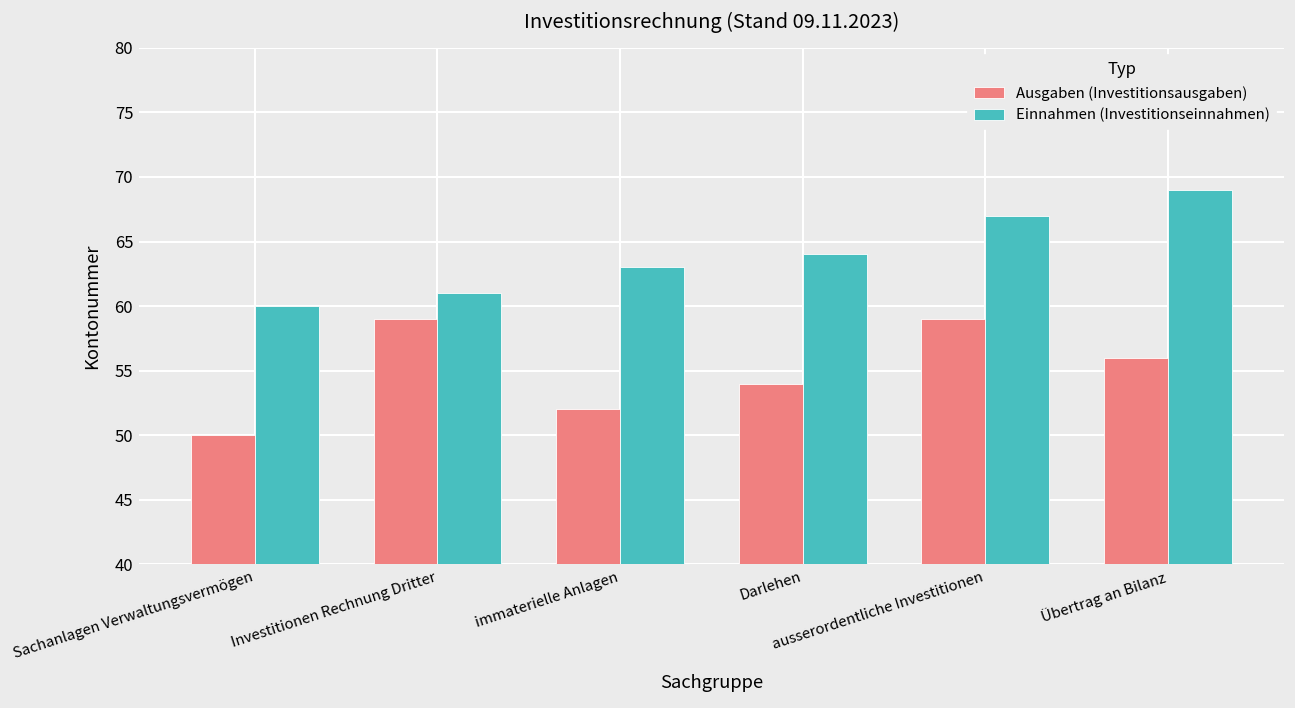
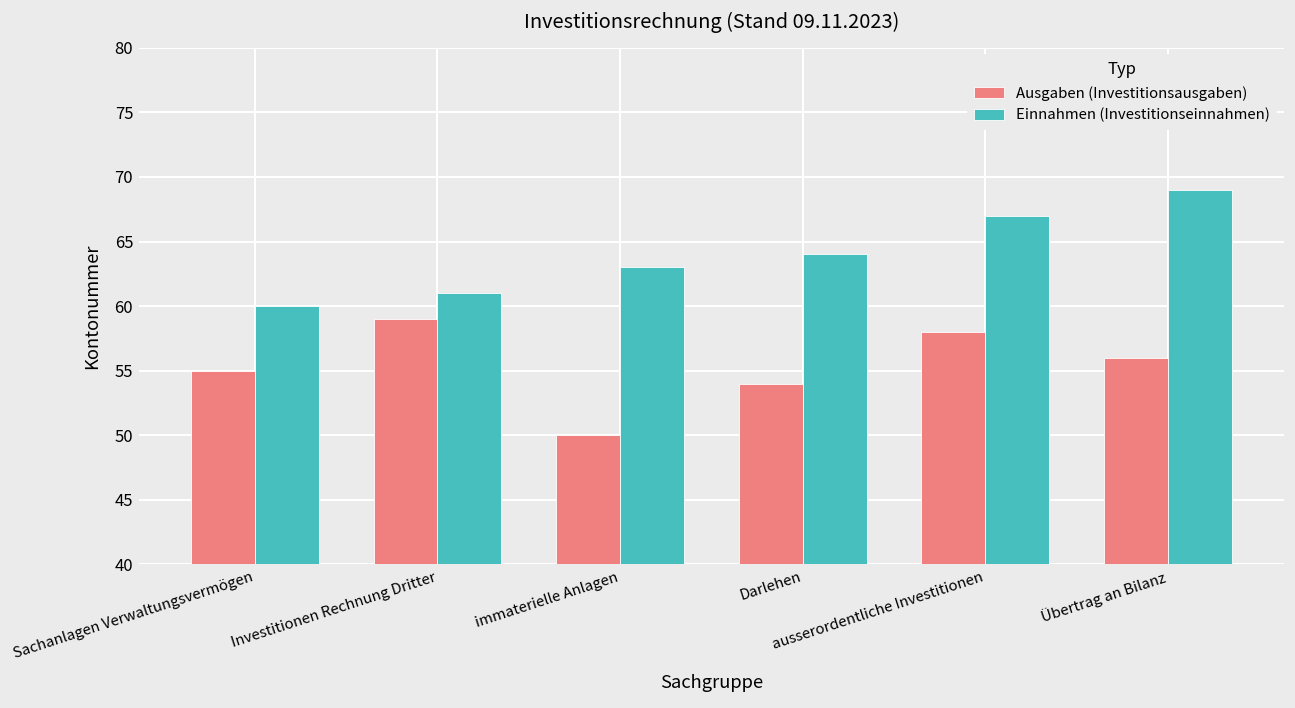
Ausgaben (Investitionsausgaben), Sachanlagen Verwaltungsvermögen: 50 -> 55
Ausgaben (Investitionsausgaben), immaterielle Anlagen: 52 -> 50
Ausgaben (Investitionsausgaben), ausserordentliche Investitionen: 59 -> 58
